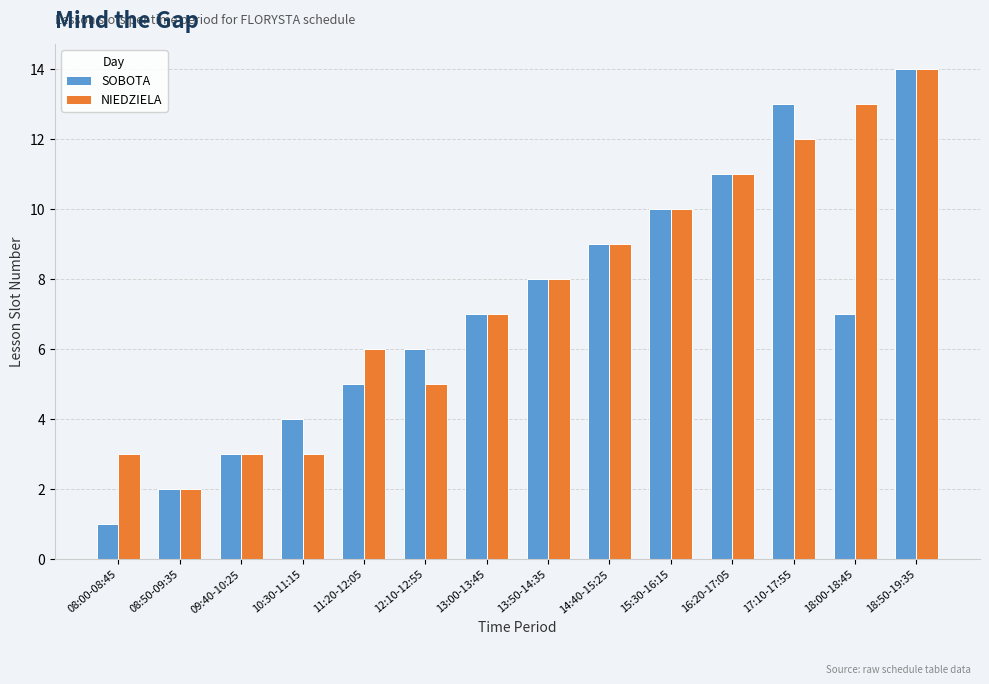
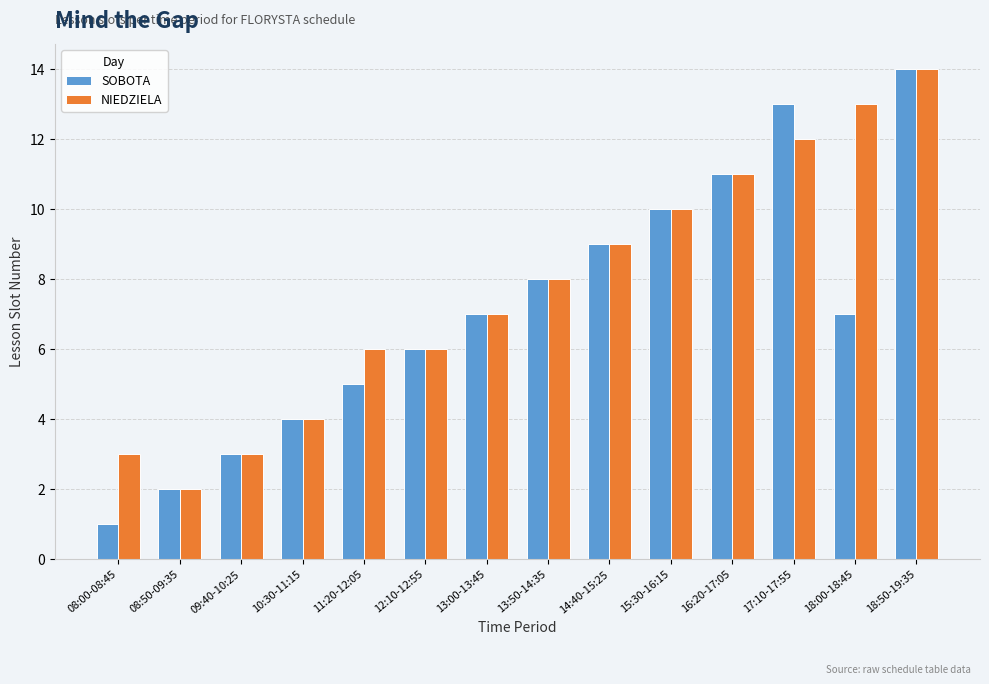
NIEDZIELA, 10:30-11:15: 3 -> 4
NIEDZIELA, 12:10-12:55: 5 -> 6
